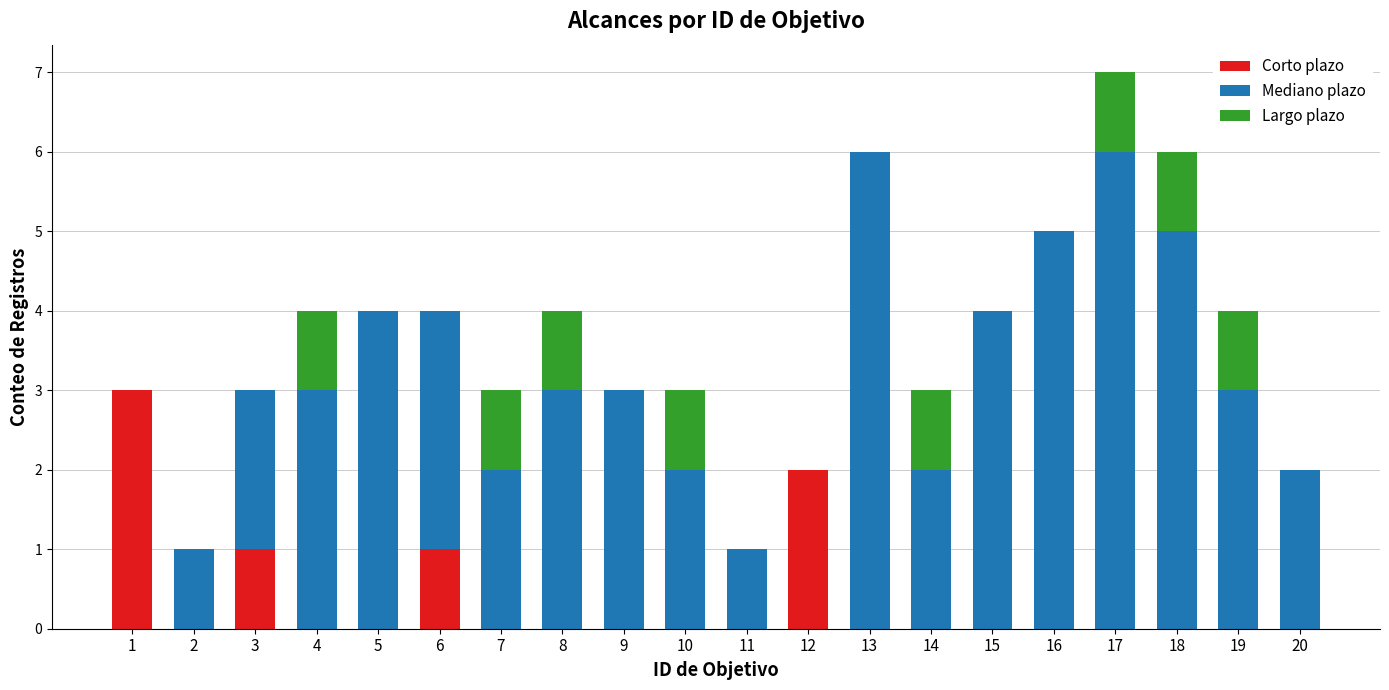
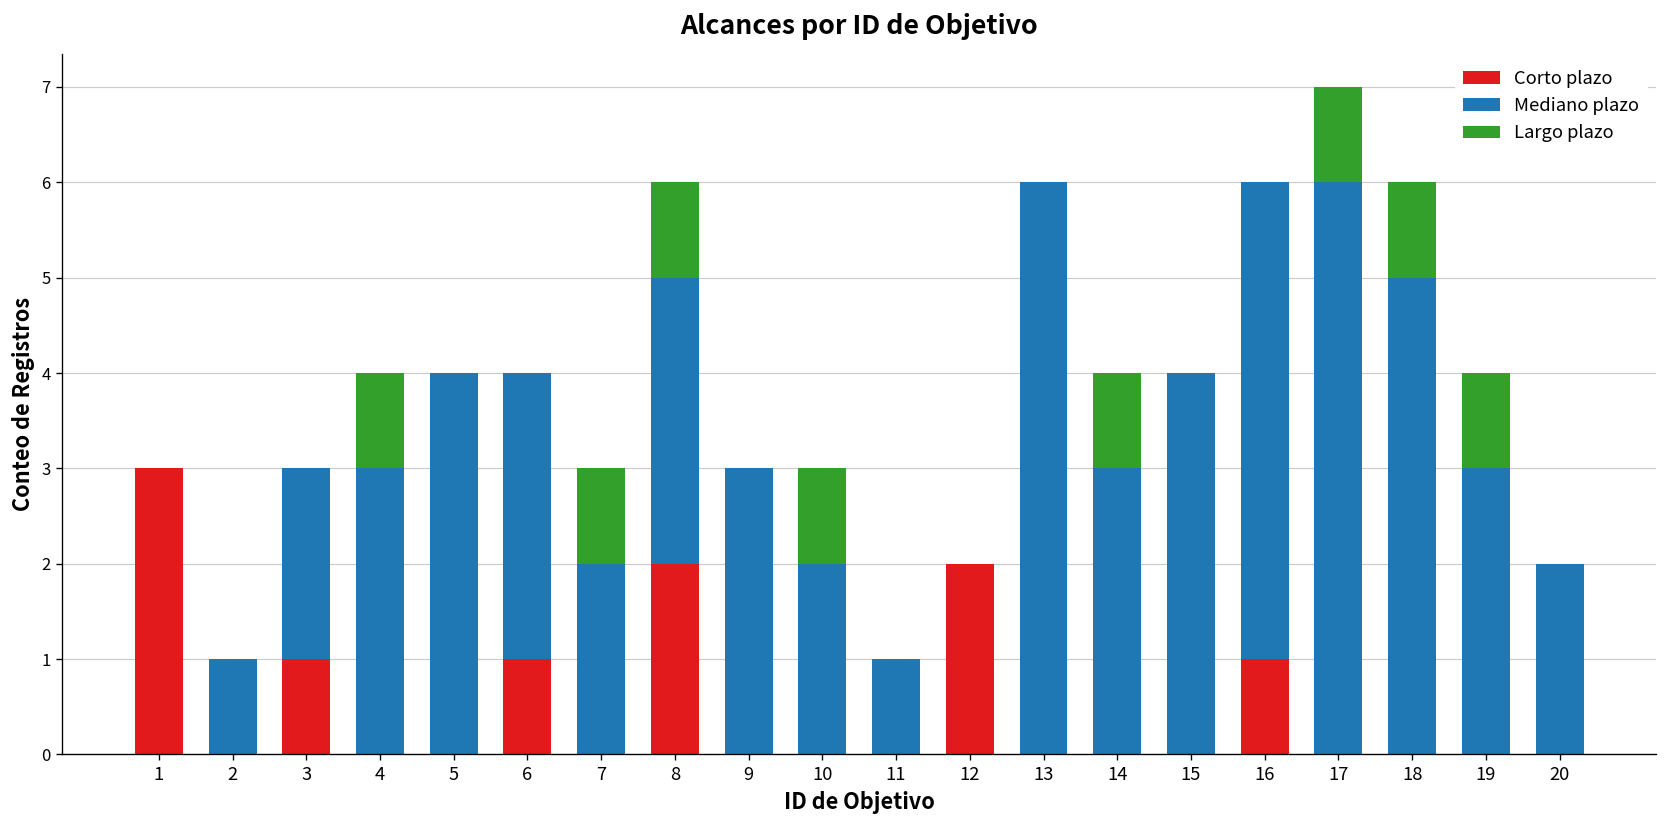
Corto plazo, 8: 0 -> 2
Mediano plazo, 14: 2 -> 3
Corto plazo, 16: 0 -> 1
